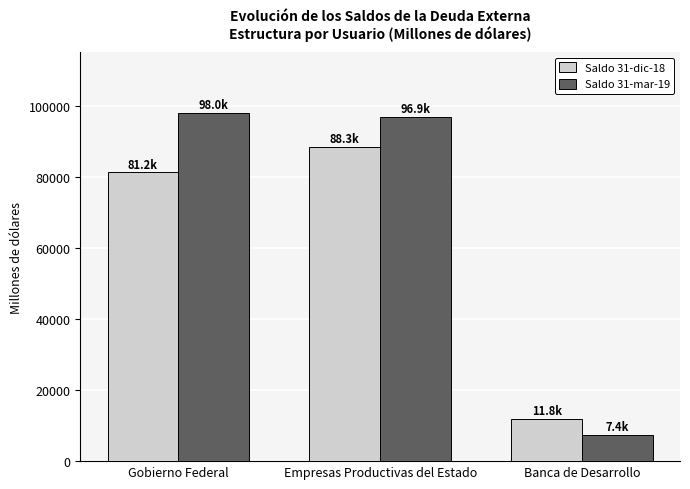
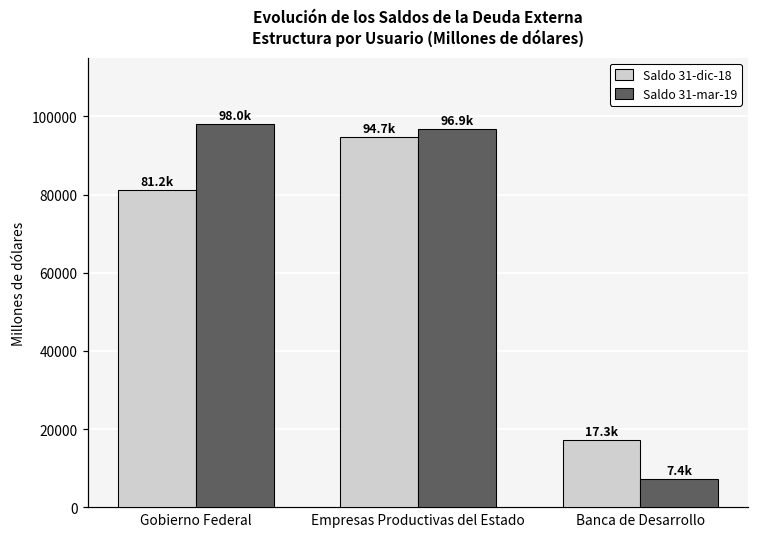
Saldo 31-dic-18, Empresas Productivas del Estado: 88.3k -> 94.7k
Saldo 31-dic-18, Banca de Desarrollo: 11.8k -> 17.3k
